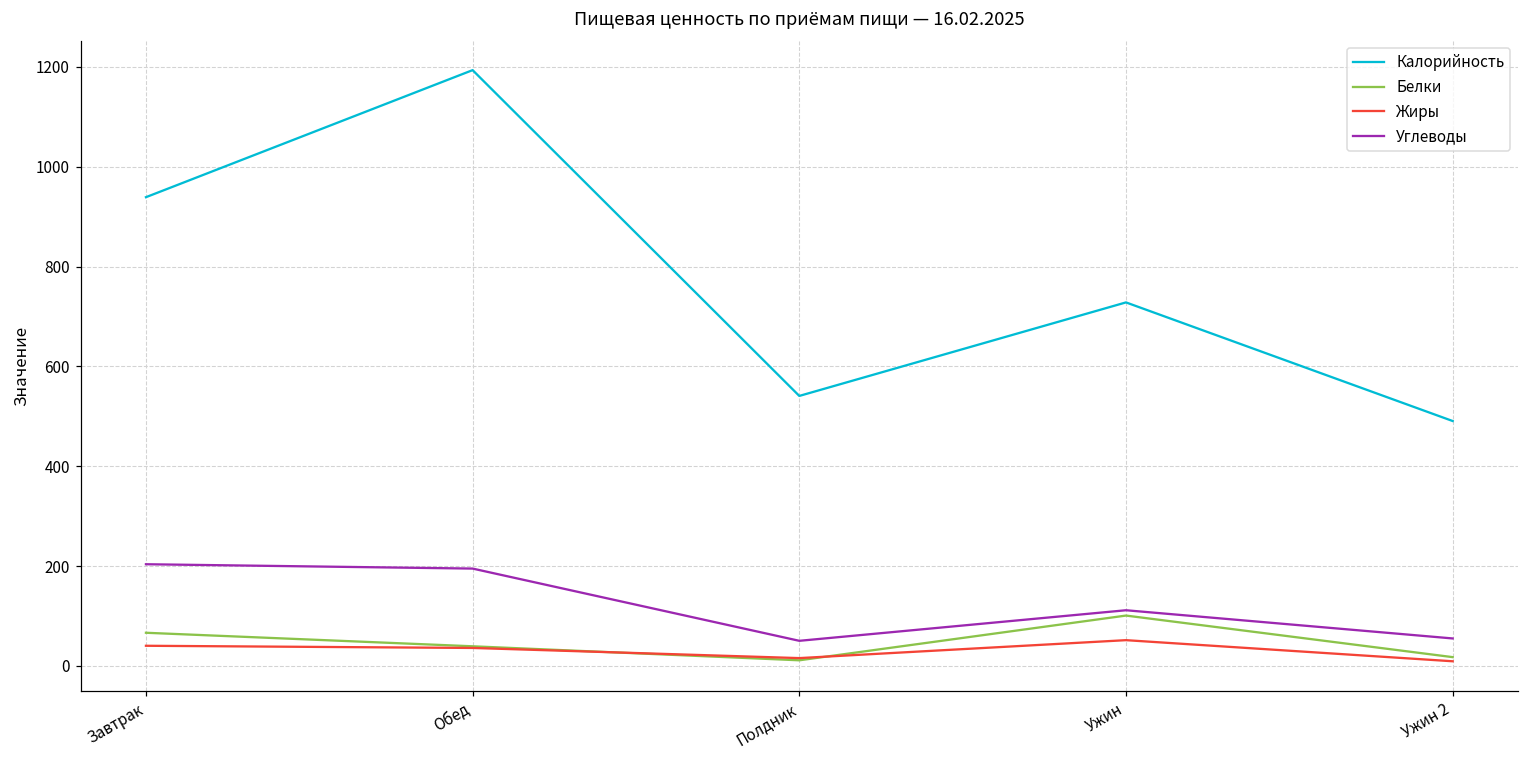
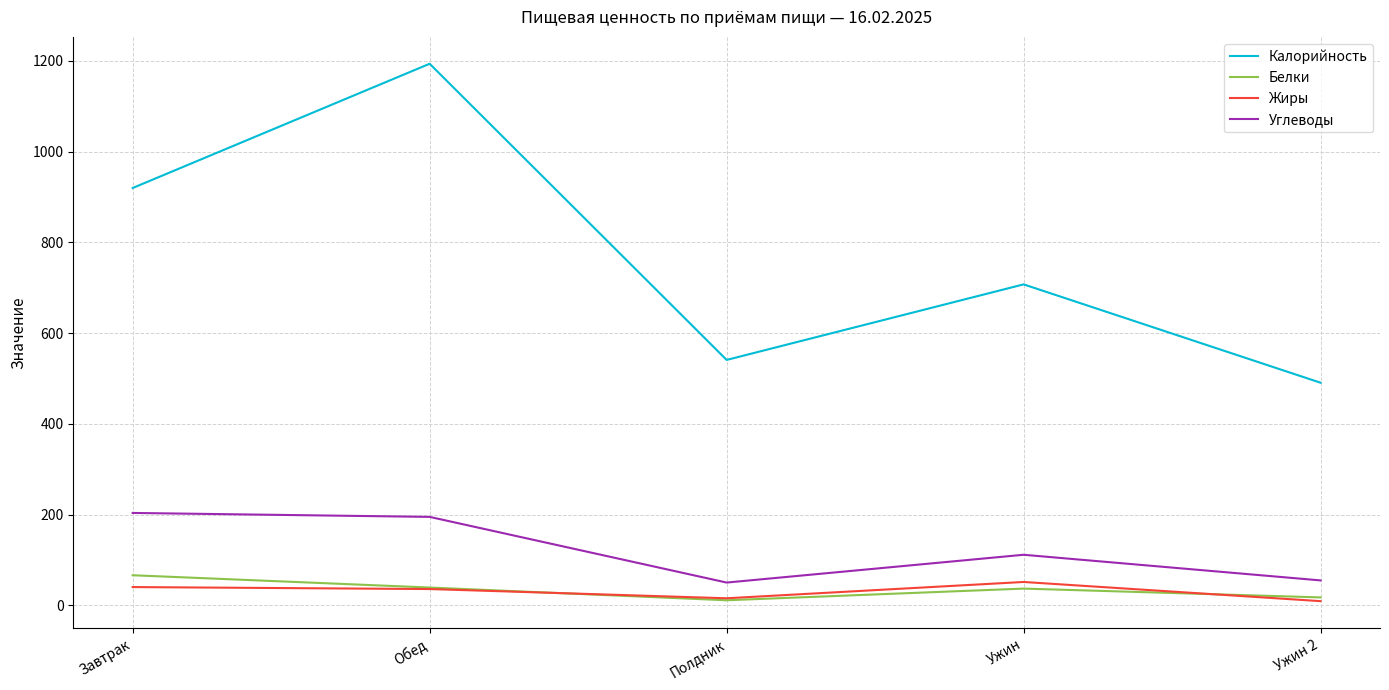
Калорийность, Завтрак: 940 -> 920
Калорийность, Ужин: 730 -> 710
Белки, Ужин: 100 -> 40
